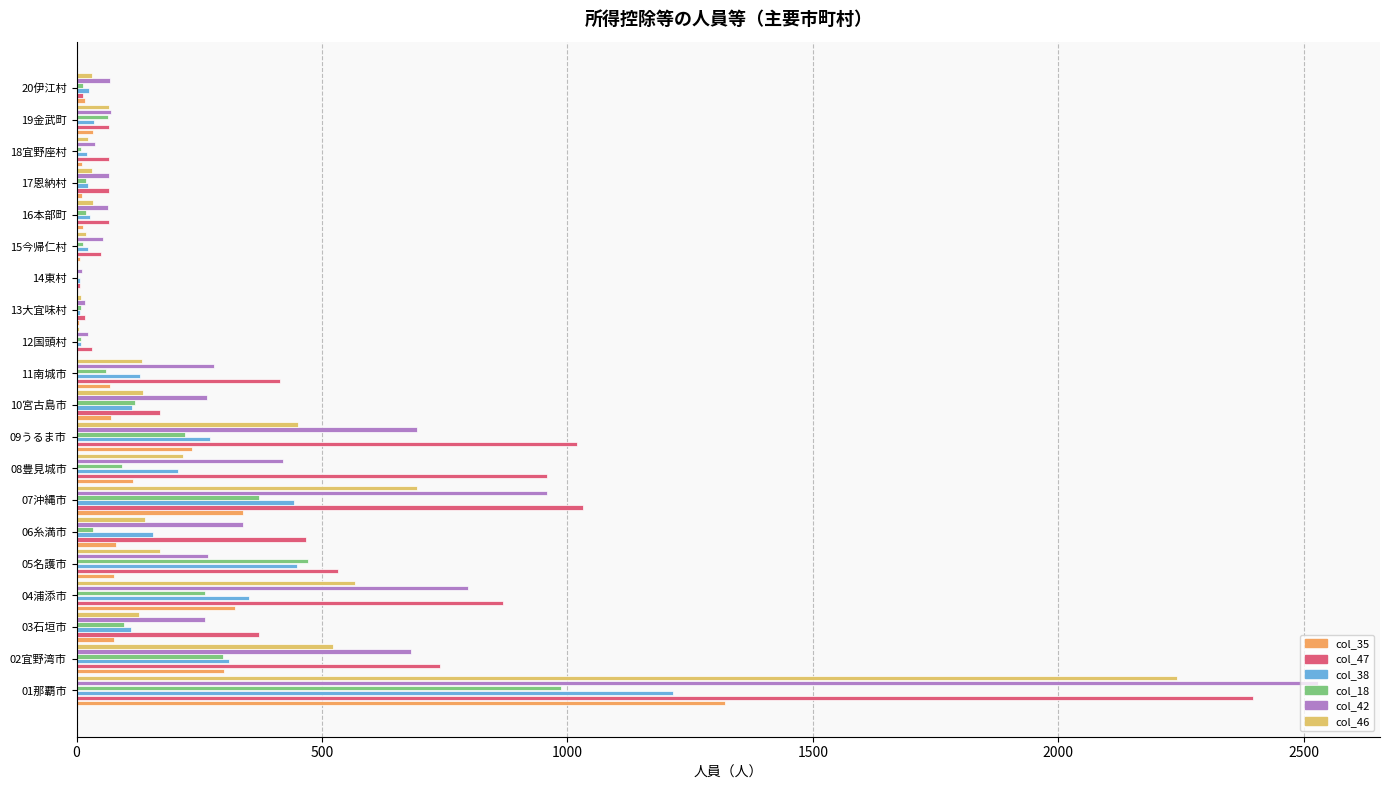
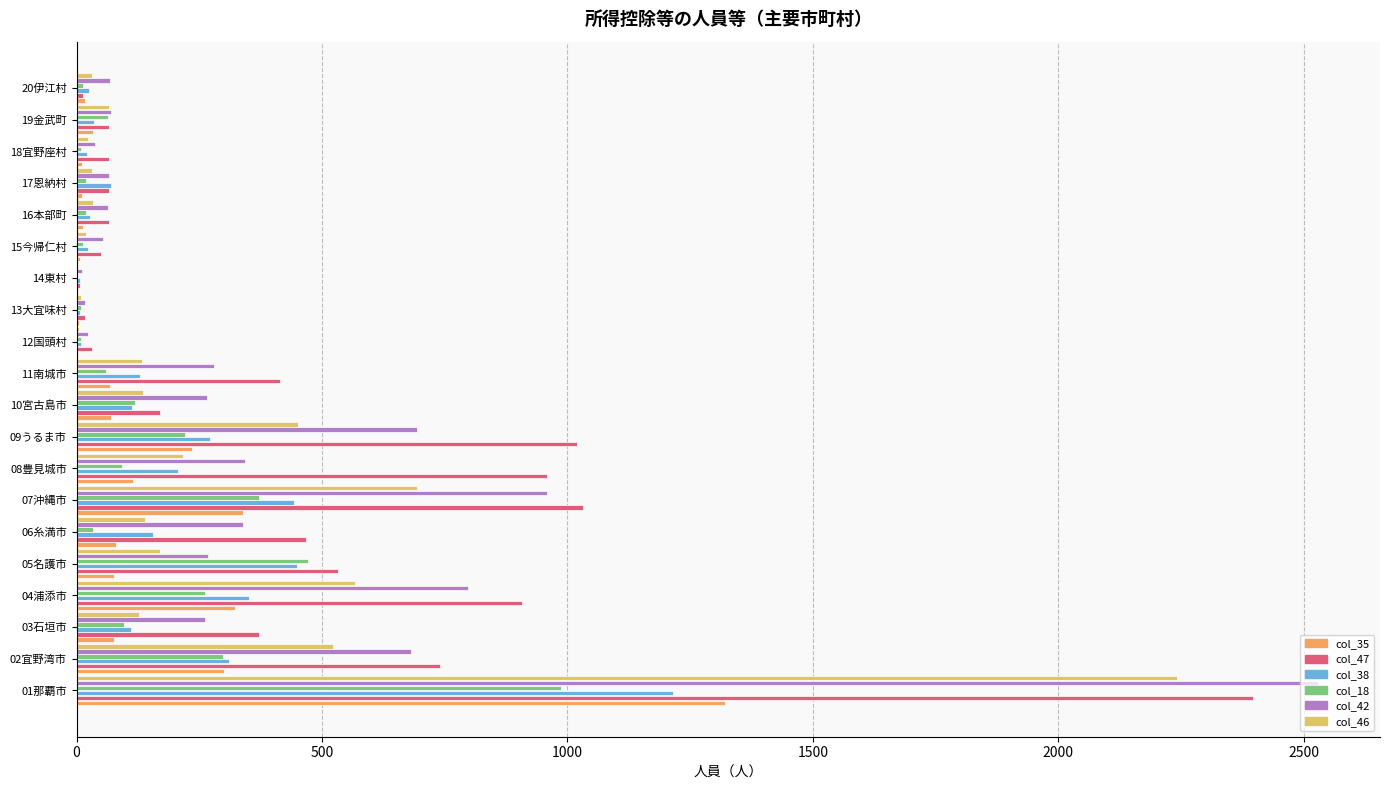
col_38, 17恩納村: 20 -> 70
col_42, 08豊見城市: 420 -> 340
col_47, 04浦添市: 870 -> 910
